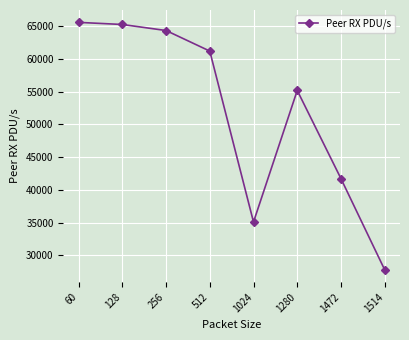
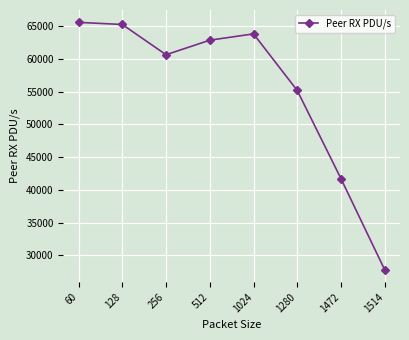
256: 64000 -> 61000
512: 61000 -> 63000
1024: 35000 -> 64000
